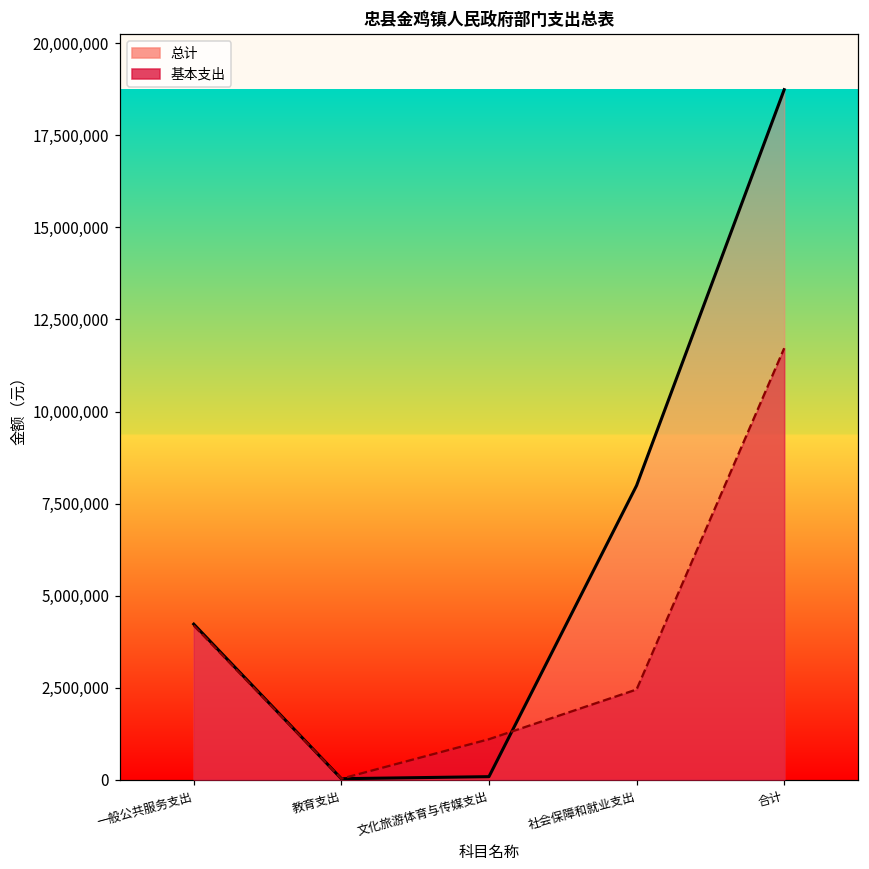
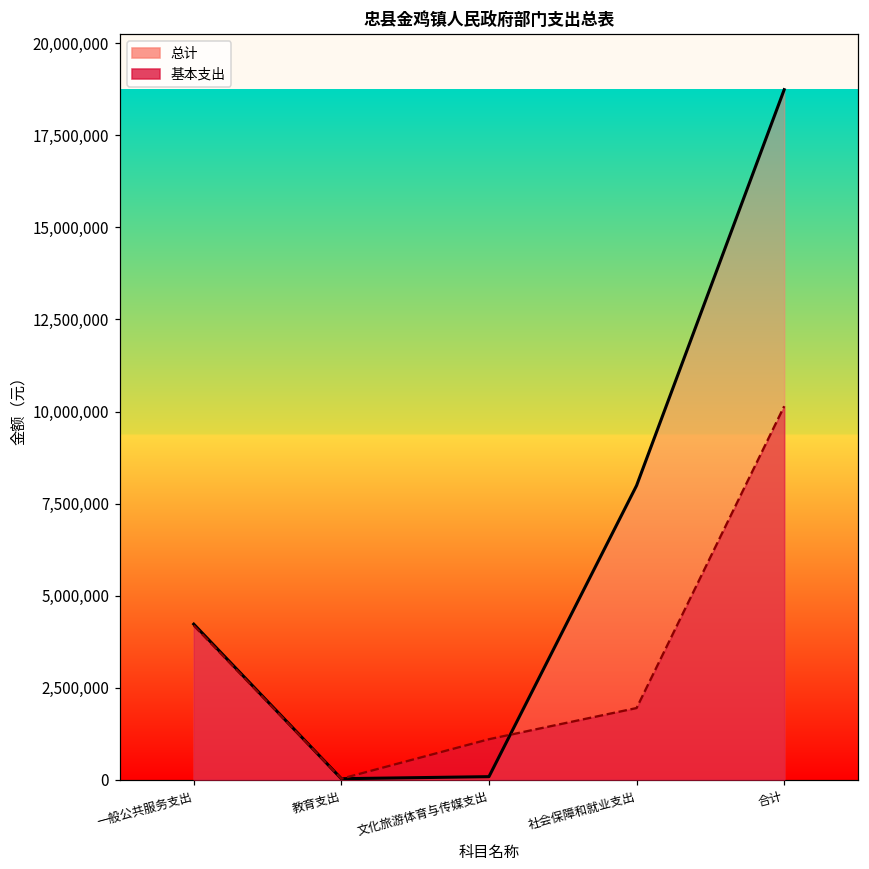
基本支出, 社会保障和就业支出: 2,500,000 -> 1,900,000
基本支出, 合计: 11,700,000 -> 10,100,000
